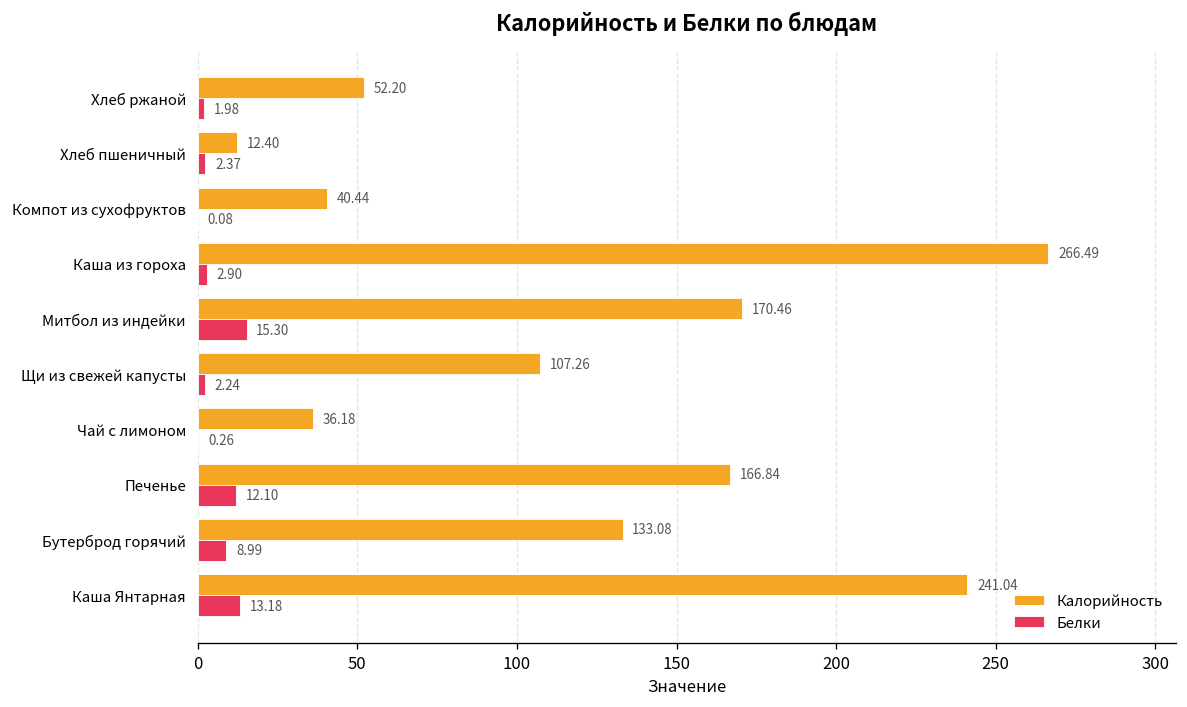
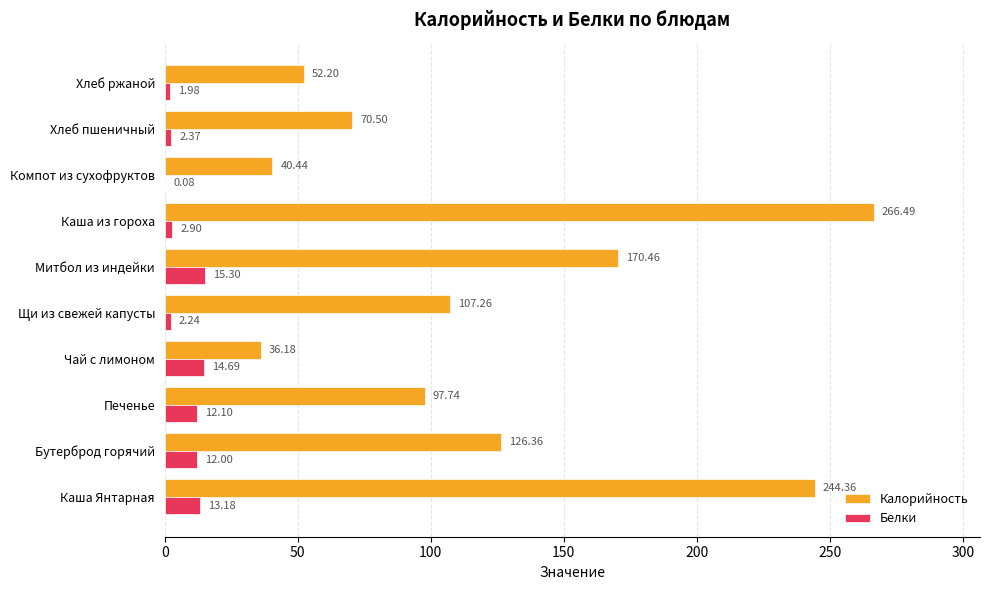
Калорийность, Хлеб пшеничный: 12.40 -> 70.50
Белки, Чай с лимоном: 0.26 -> 14.69
Калорийность, Печенье: 166.84 -> 97.74
Калорийность, Бутерброд горячий: 133.08 -> 126.36
Белки, Бутерброд горячий: 8.99 -> 12.00
Калорийность, Каша Янтарная: 241.04 -> 244.36
